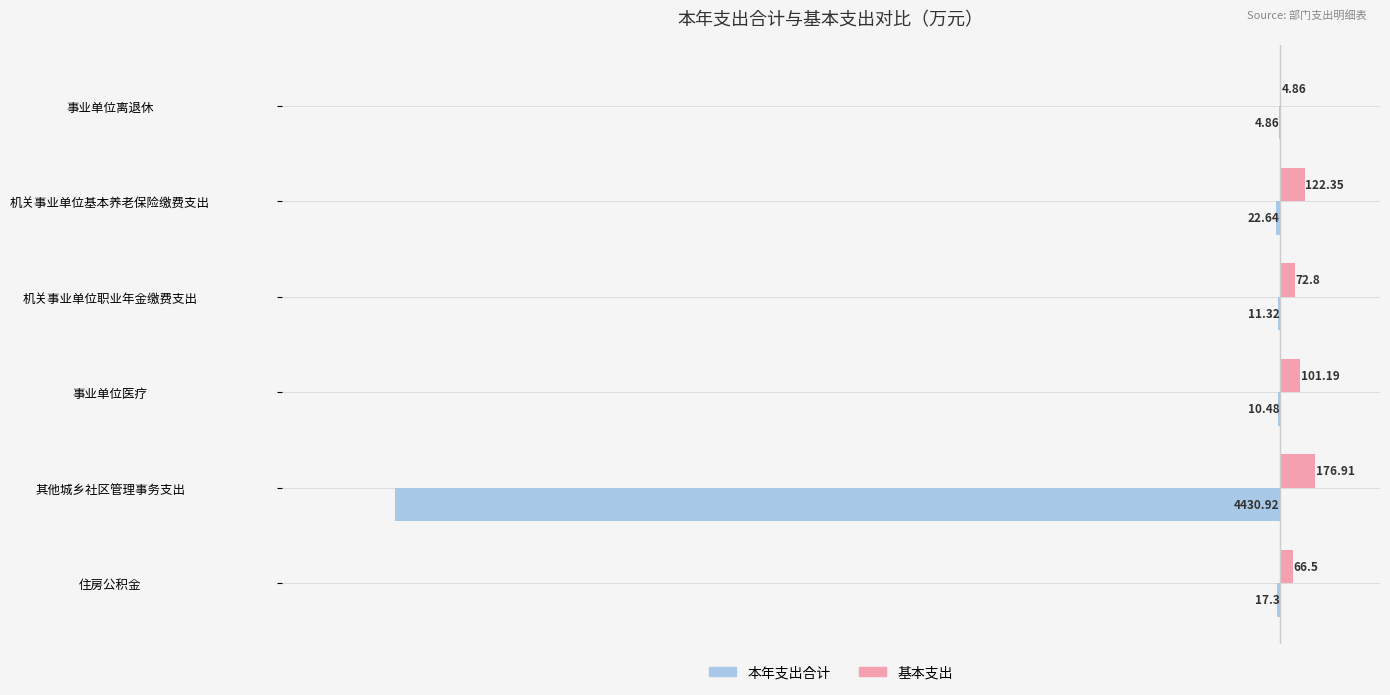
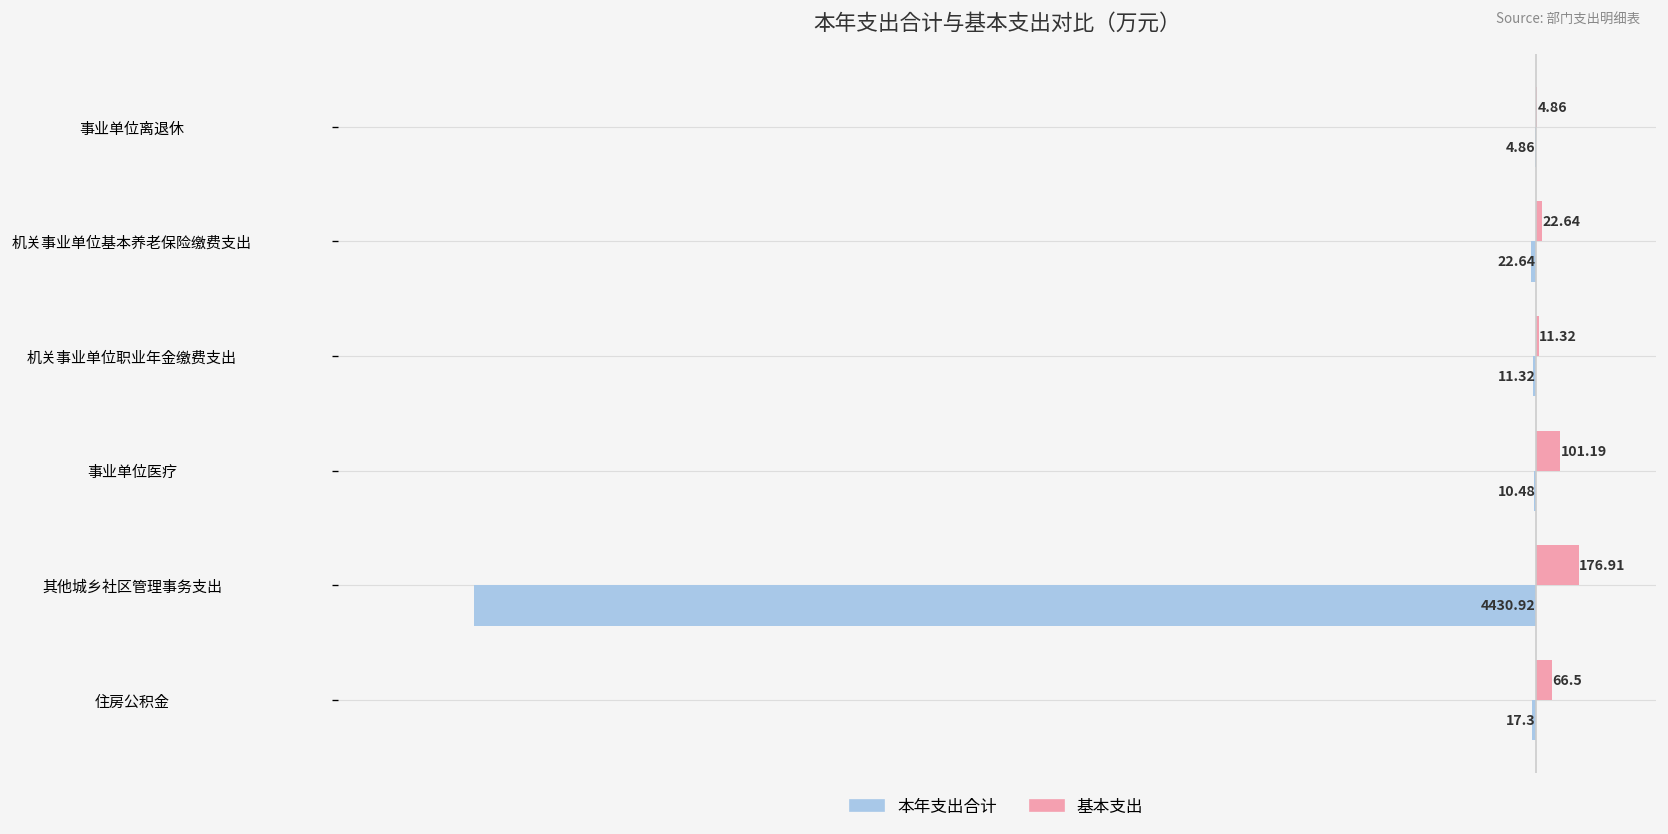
基本支出, 机关事业单位基本养老保险缴费支出: 122.35 -> 22.64
基本支出, 机关事业单位职业年金缴费支出: 72.8 -> 11.32
